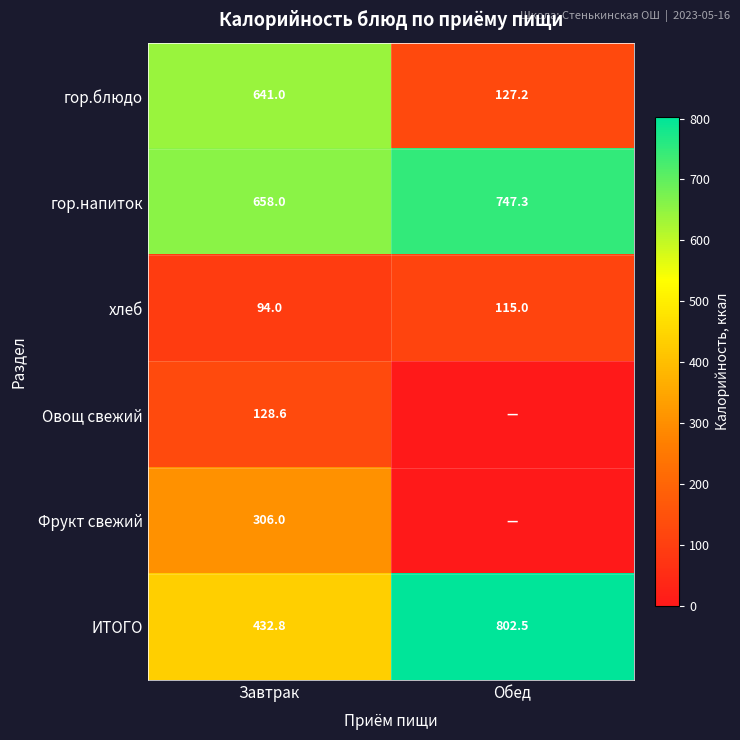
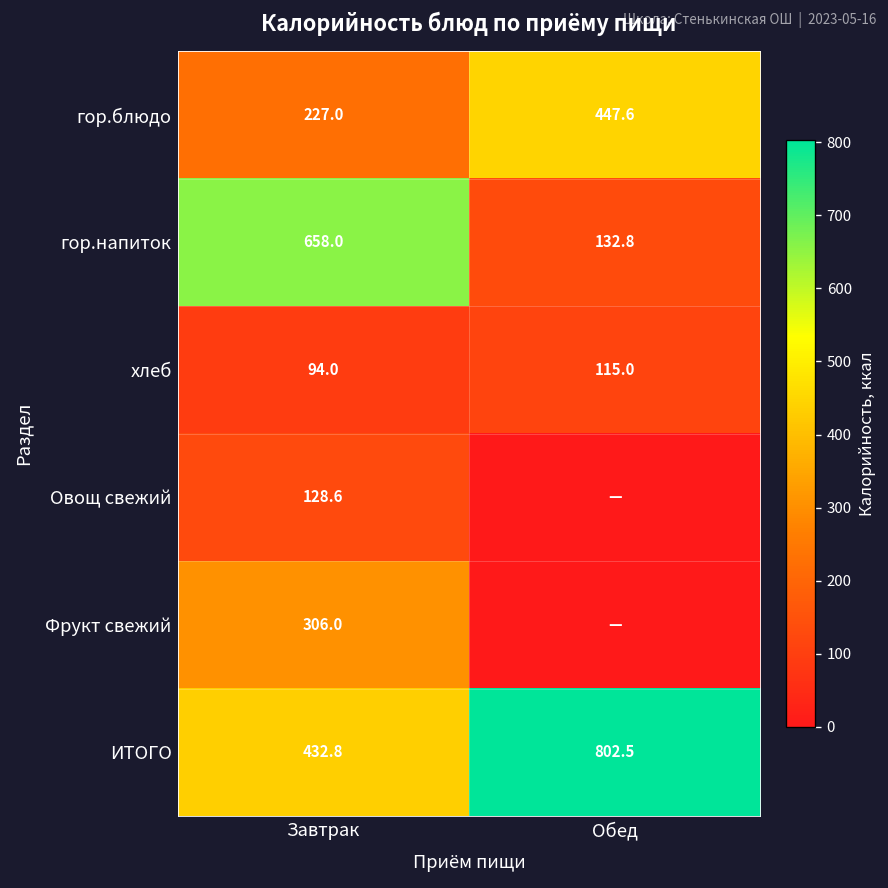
гор.блюдо, Завтрак: 641.0 -> 227.0
гор.блюдо, Обед: 127.2 -> 447.6
гор.напиток, Обед: 747.3 -> 132.8
